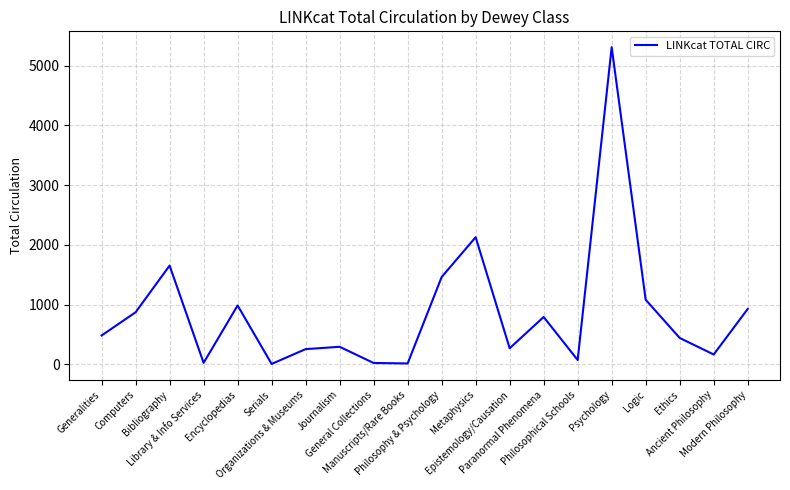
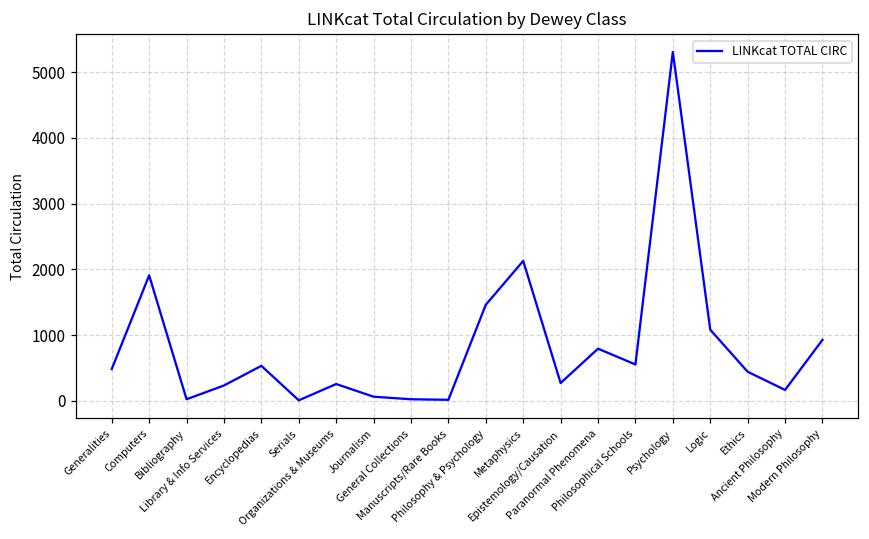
Computers: 900 -> 1900
Bibliography: 1700 -> 0
Library & Info Services: 0 -> 200
Encyclopedias: 1000 -> 500
Journalism: 300 -> 100
Philosophical Schools: 100 -> 600
